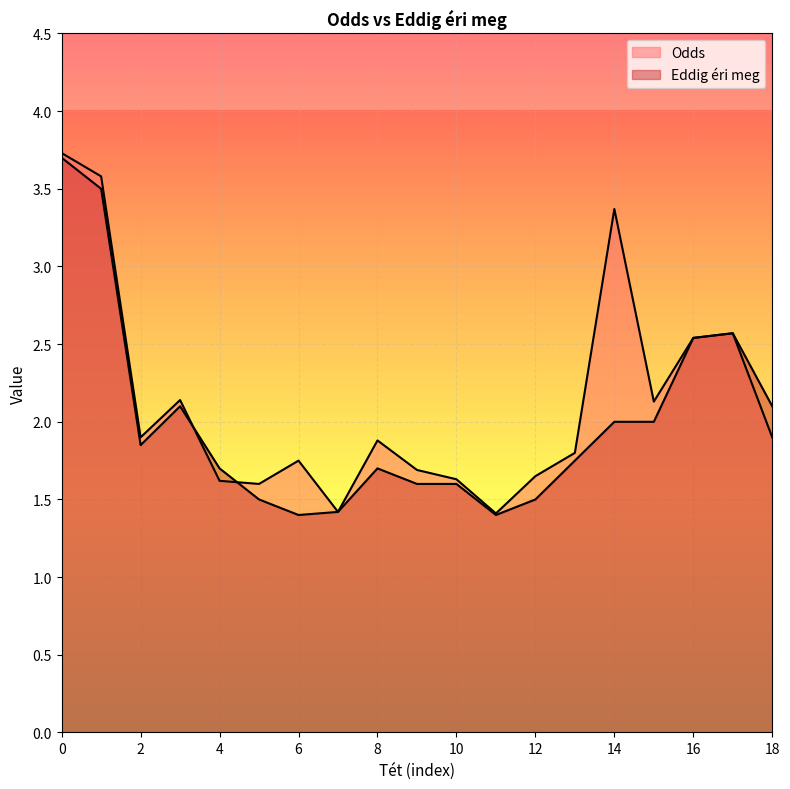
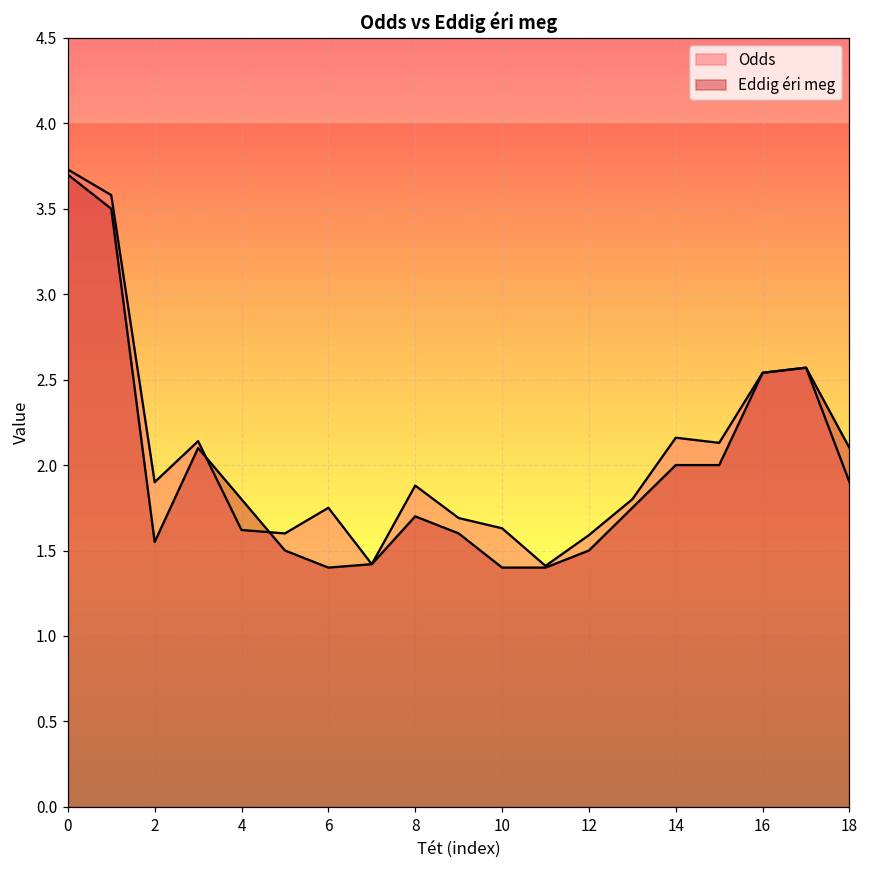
Eddig éri meg, 2: 1.85 -> 1.55
Eddig éri meg, 4: 1.7 -> 1.8
Eddig éri meg, 10: 1.6 -> 1.4
Odds, 12: 1.65 -> 1.59
Odds, 14: 3.37 -> 2.16
